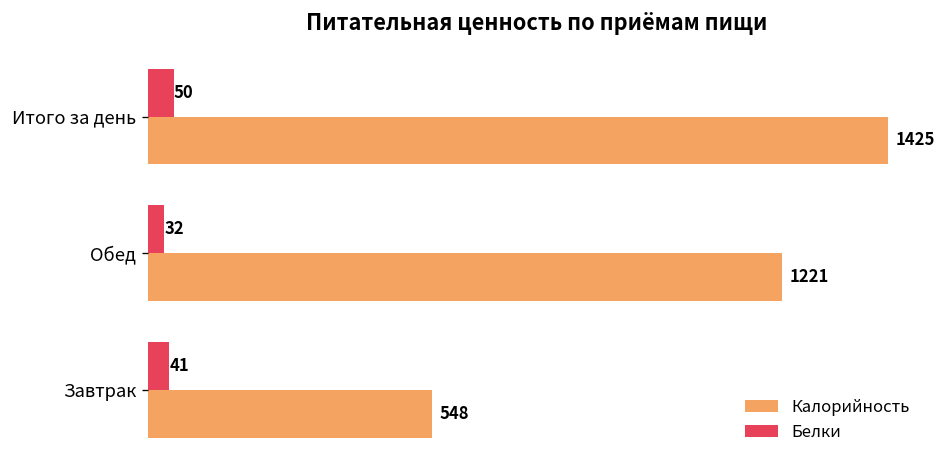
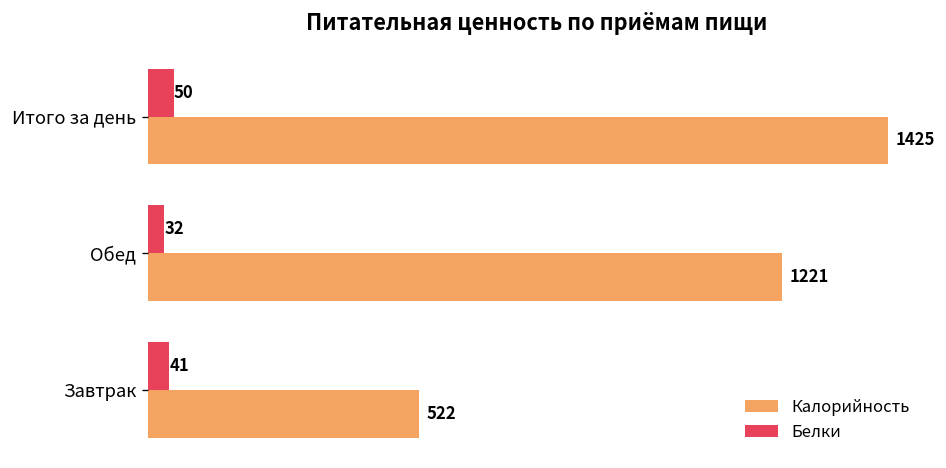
Калорийность, Завтрак: 548 -> 522
